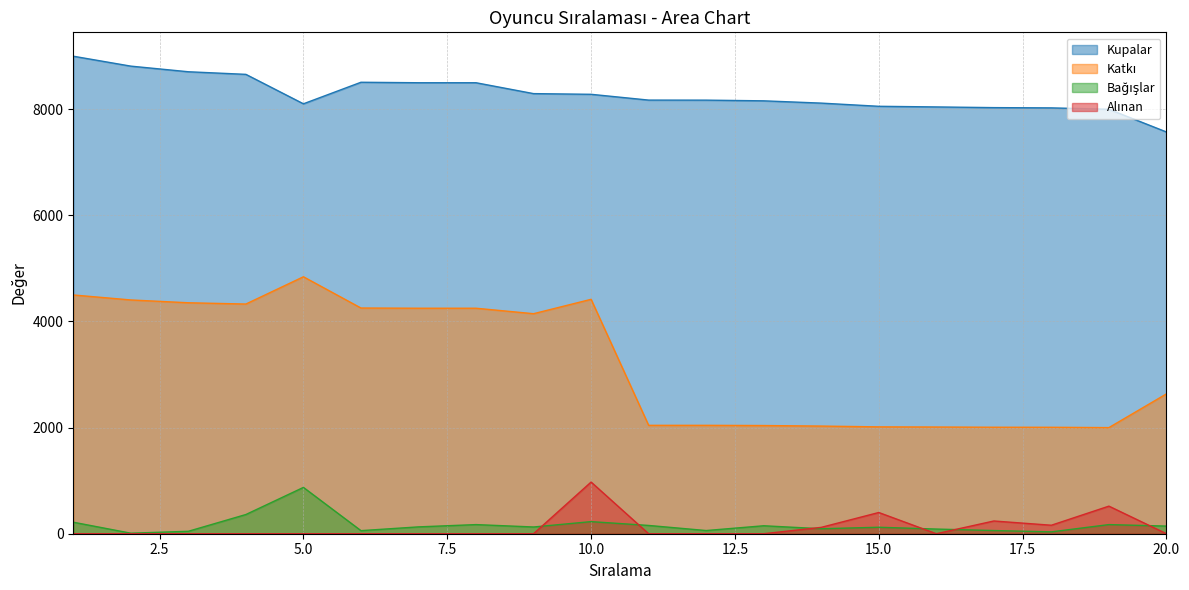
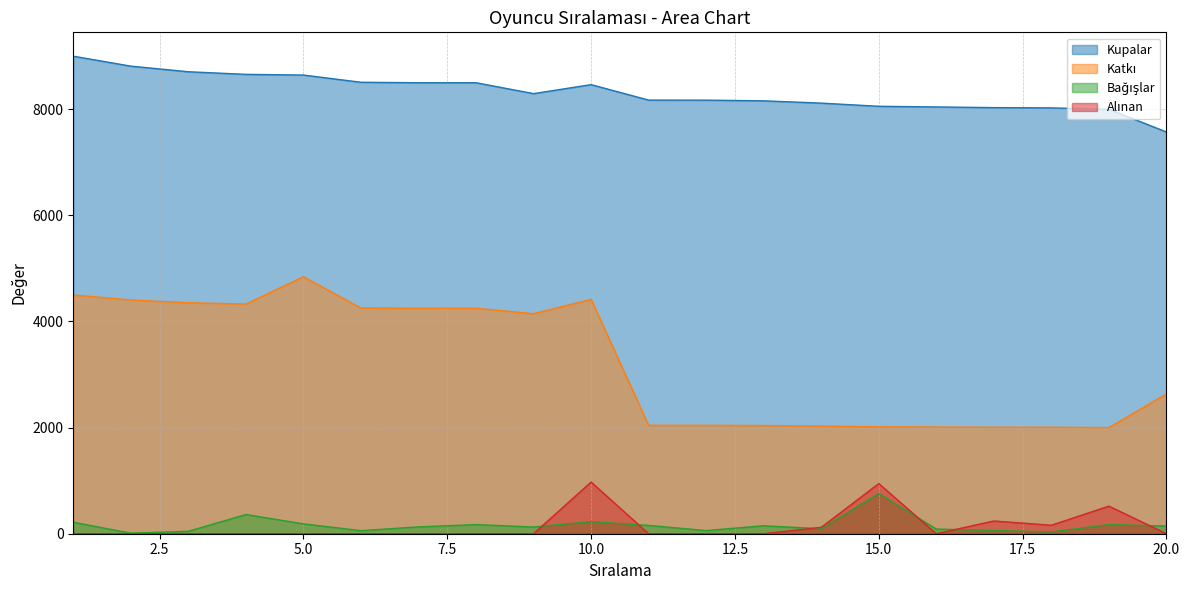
Kupalar, 5.0: 8100 -> 8600
Bağışlar, 5.0: 900 -> 200
Kupalar, 10.0: 8300 -> 8500
Bağışlar, 15.0: 100 -> 800
Alınan, 15.0: 400 -> 900
